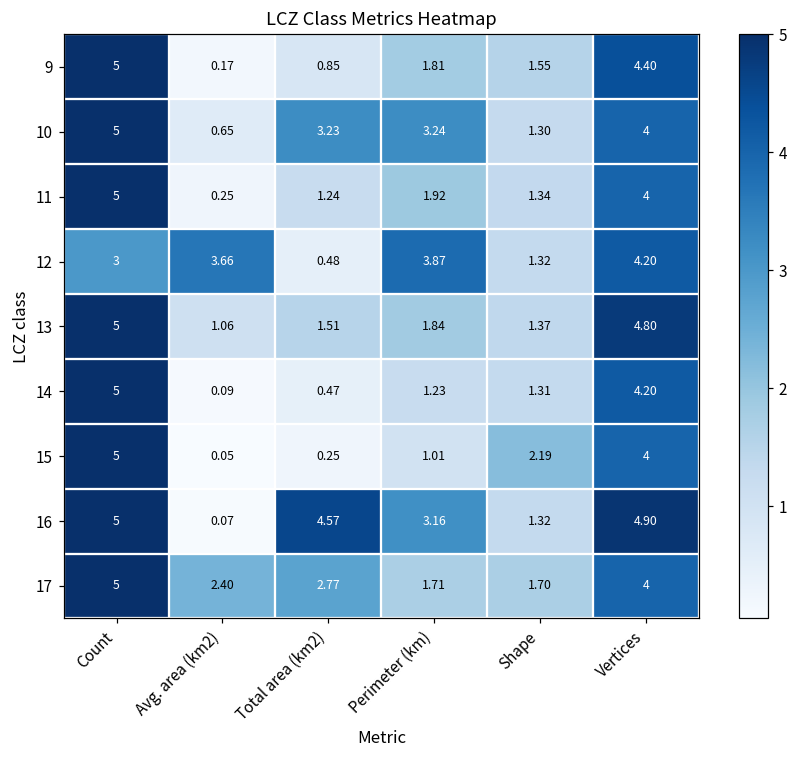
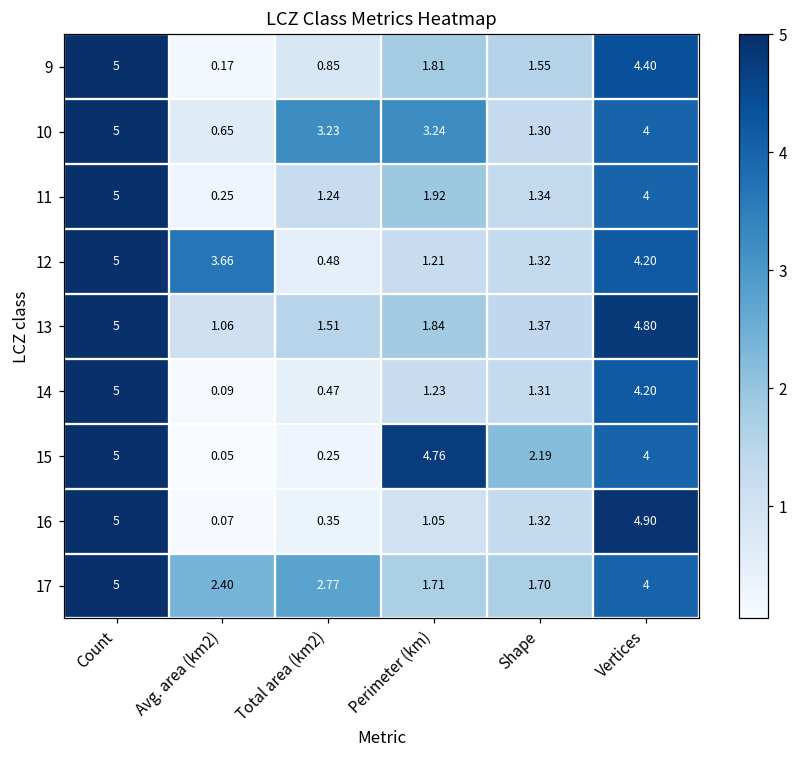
12, Count: 3 -> 5
12, Perimeter (km): 3.87 -> 1.21
15, Perimeter (km): 1.01 -> 4.76
16, Total area (km2): 4.57 -> 0.35
16, Perimeter (km): 3.16 -> 1.05
